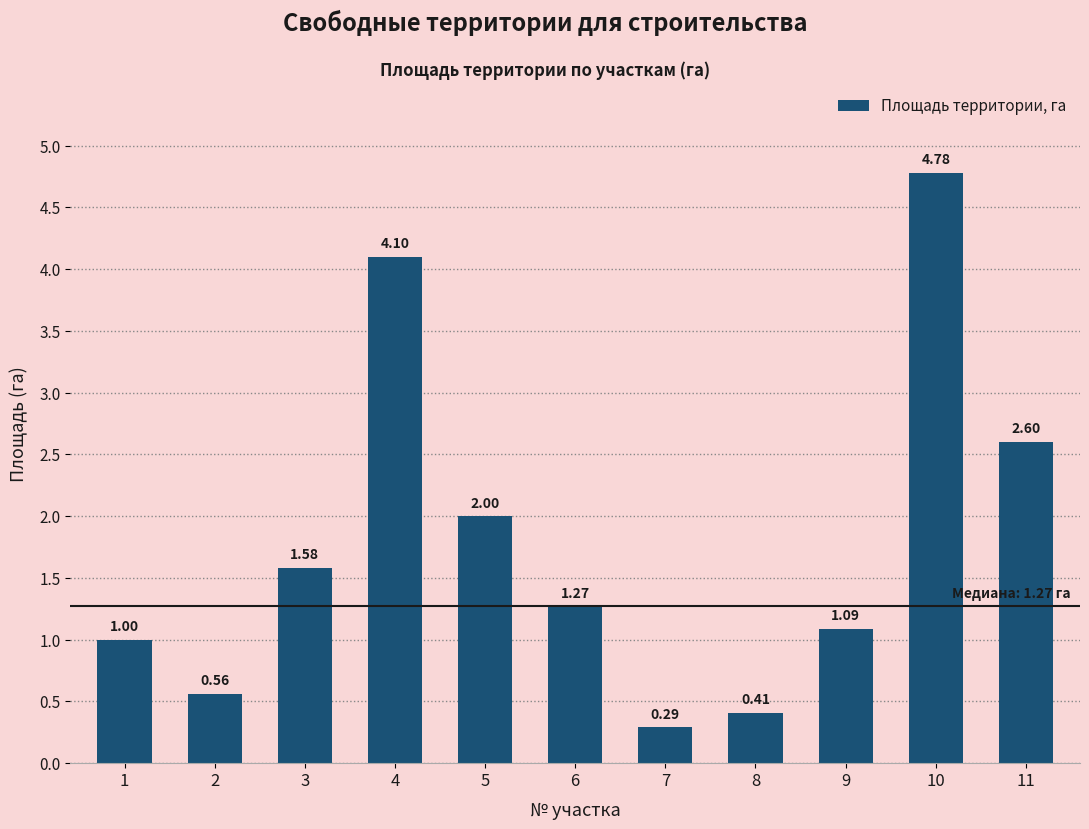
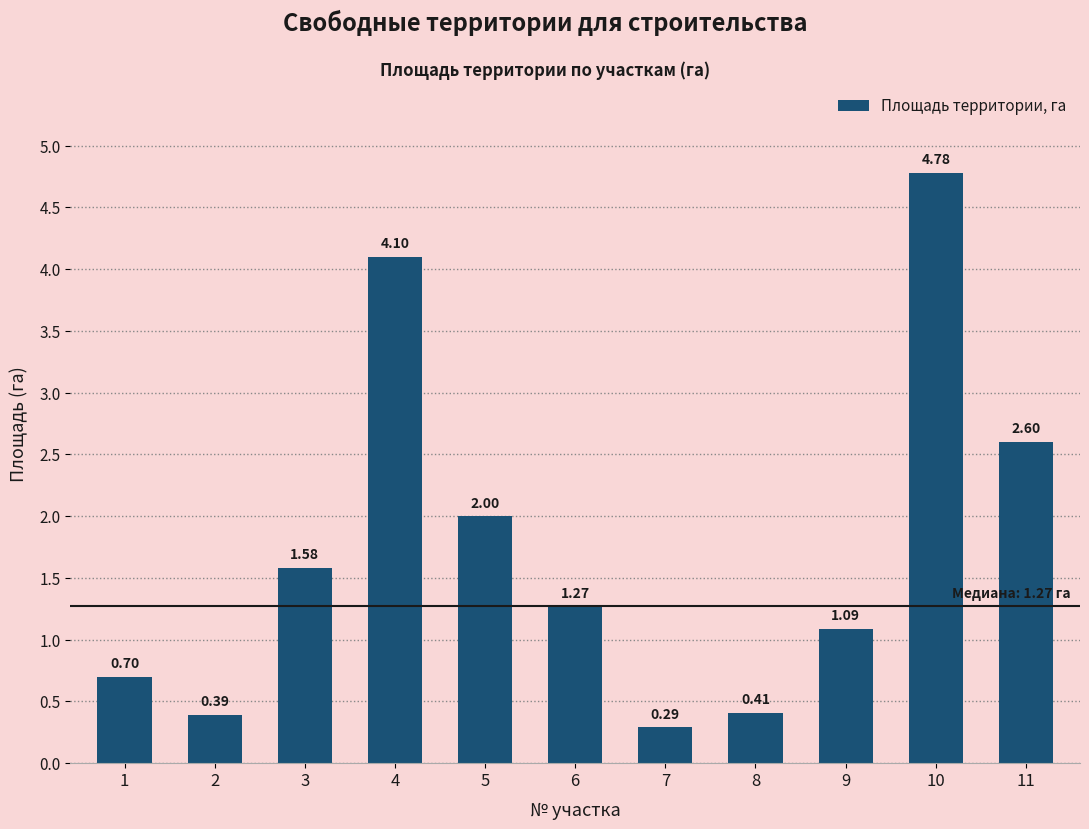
1: 1.00 -> 0.70
2: 0.56 -> 0.39
